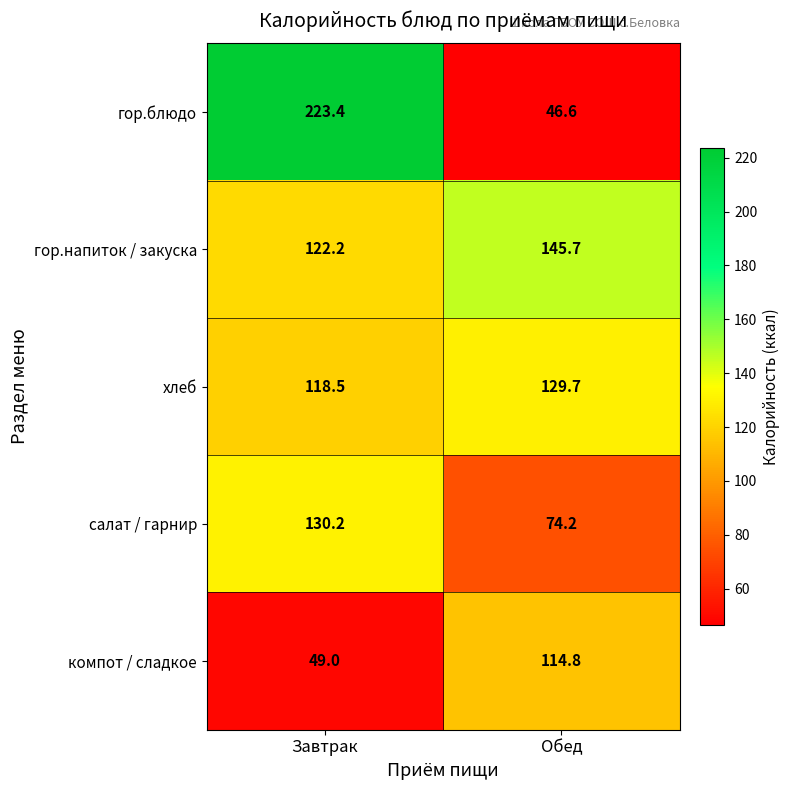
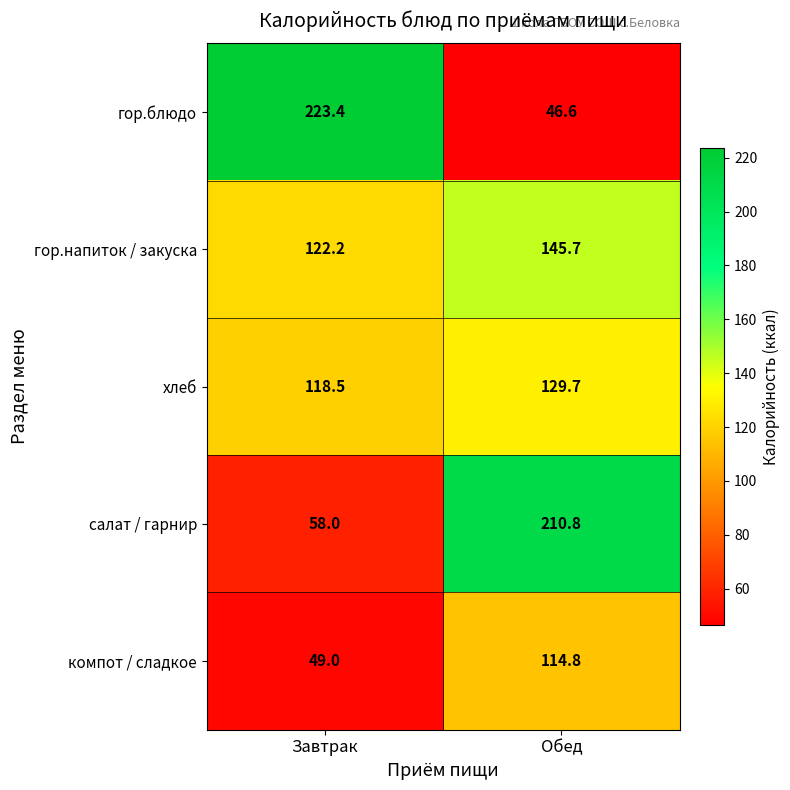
салат / гарнир, Завтрак: 130.2 -> 58.0
салат / гарнир, Обед: 74.2 -> 210.8
